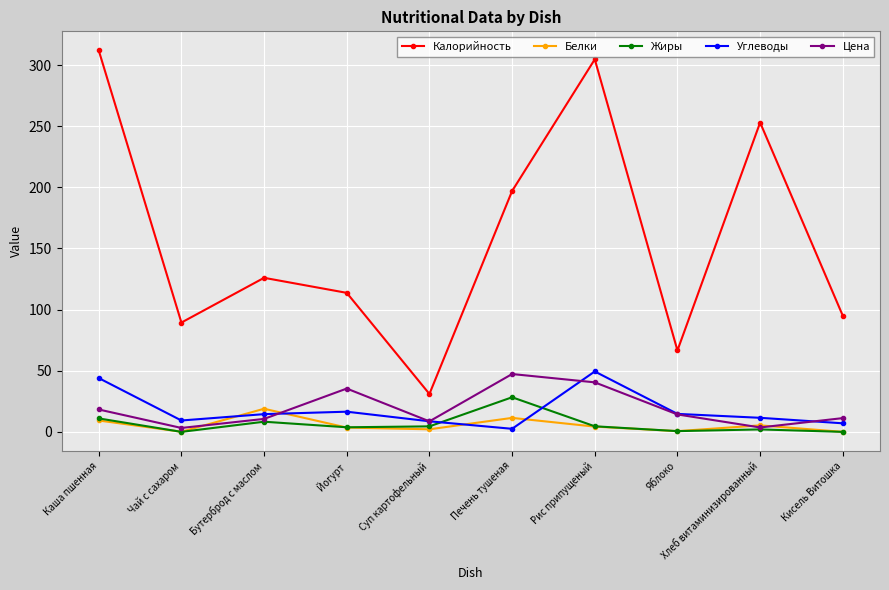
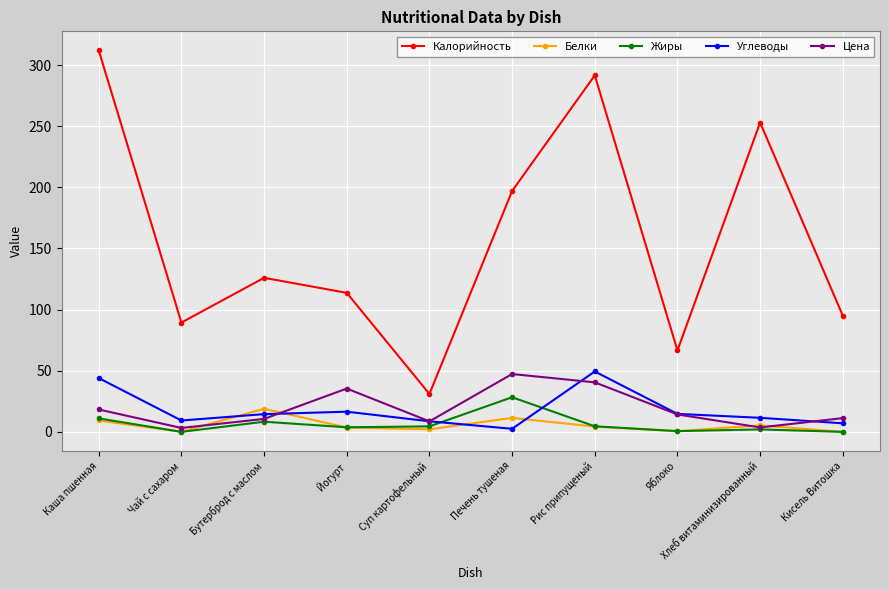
Калорийность, Рис припущеный: 305 -> 292
